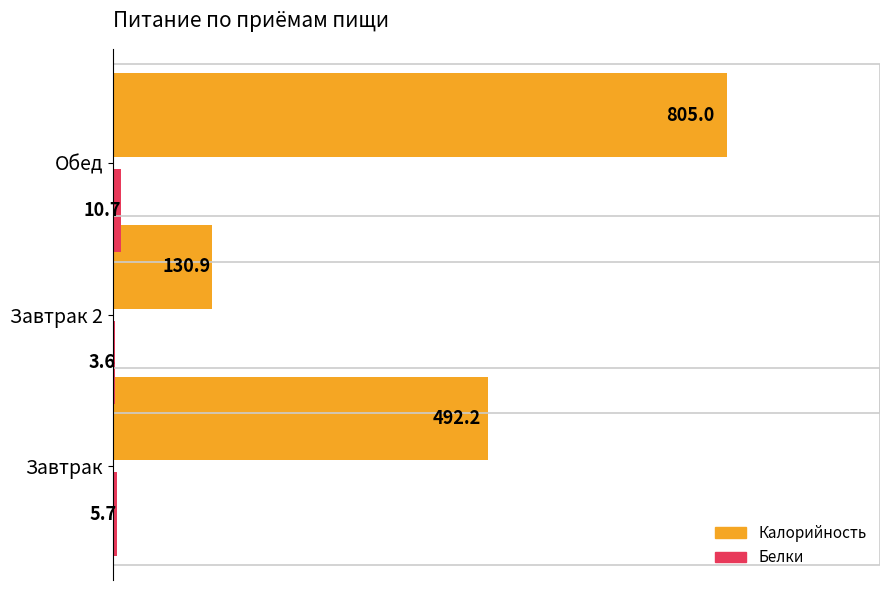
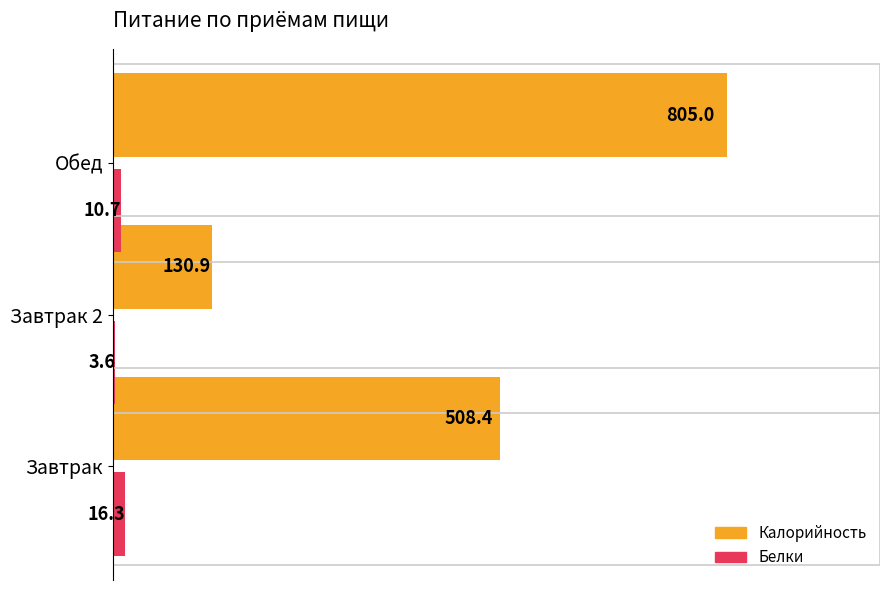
Калорийность, Завтрак: 492.2 -> 508.4
Белки, Завтрак: 5.7 -> 16.3
